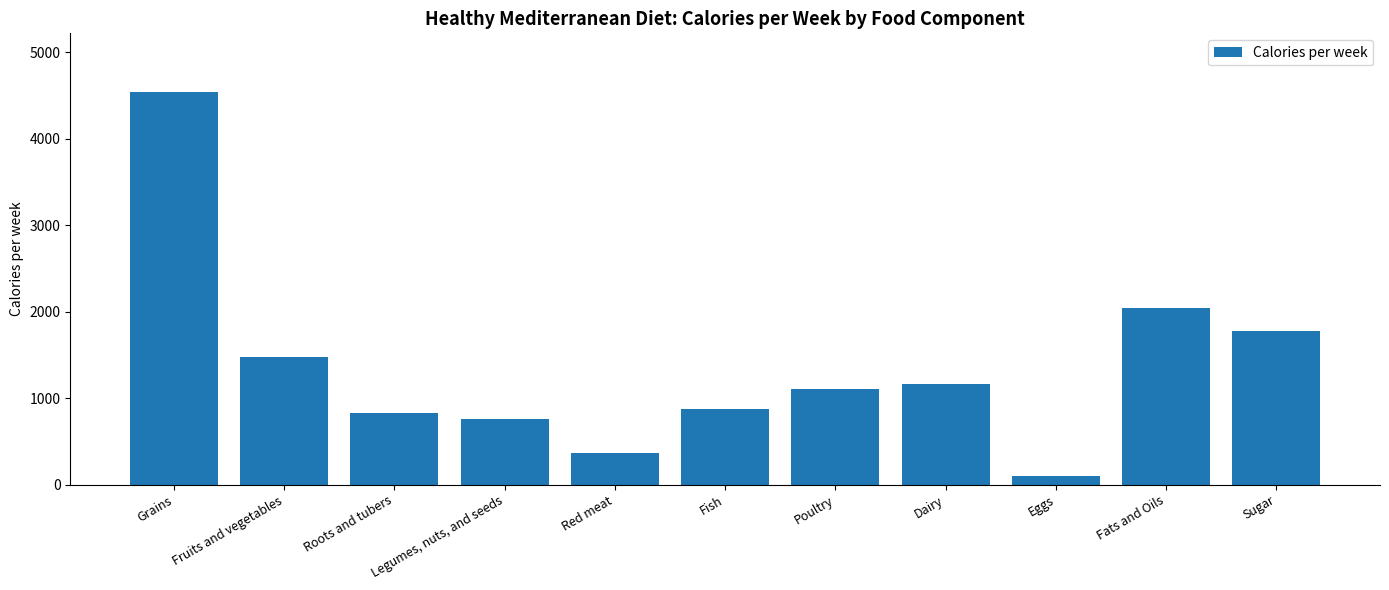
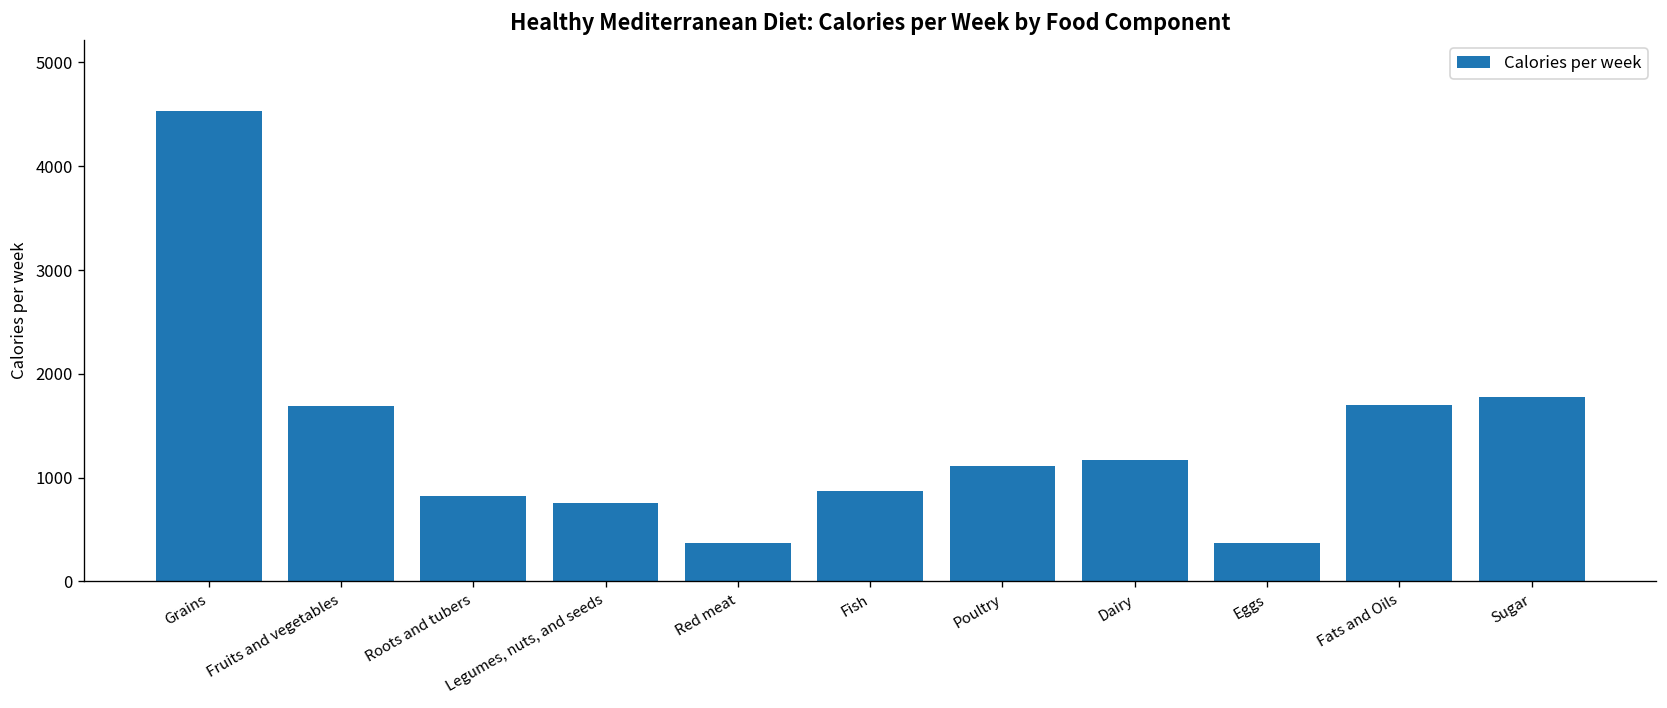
Fruits and vegetables: 1500 -> 1700
Eggs: 100 -> 400
Fats and Oils: 2000 -> 1700
